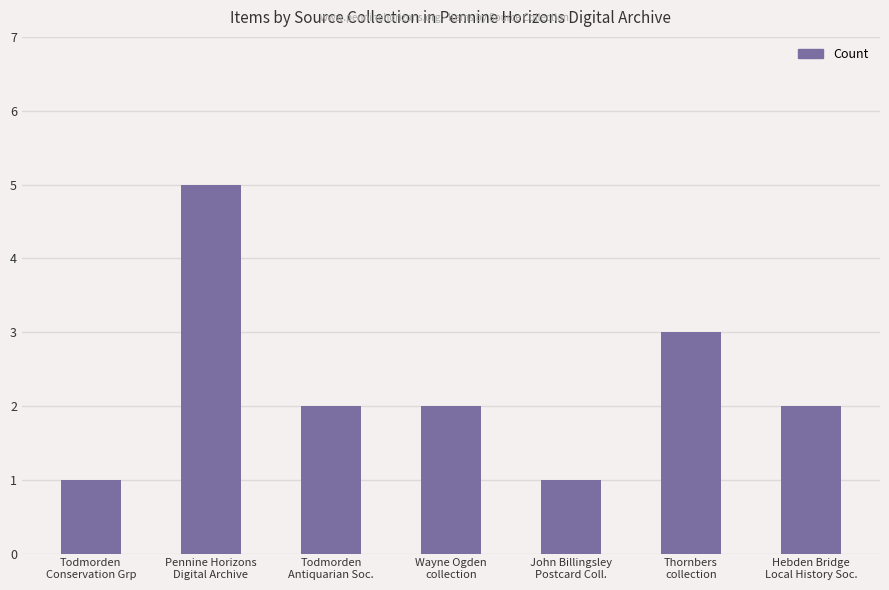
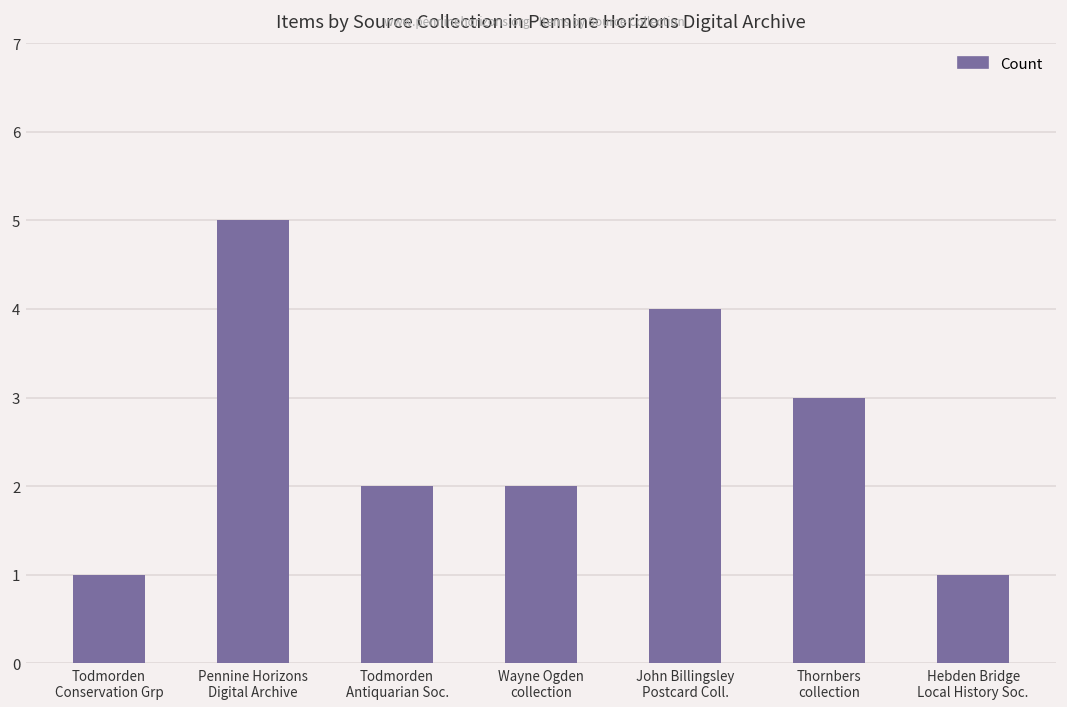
John Billingsley Postcard Coll.: 1 -> 4
Hebden Bridge Local History Soc.: 2 -> 1
